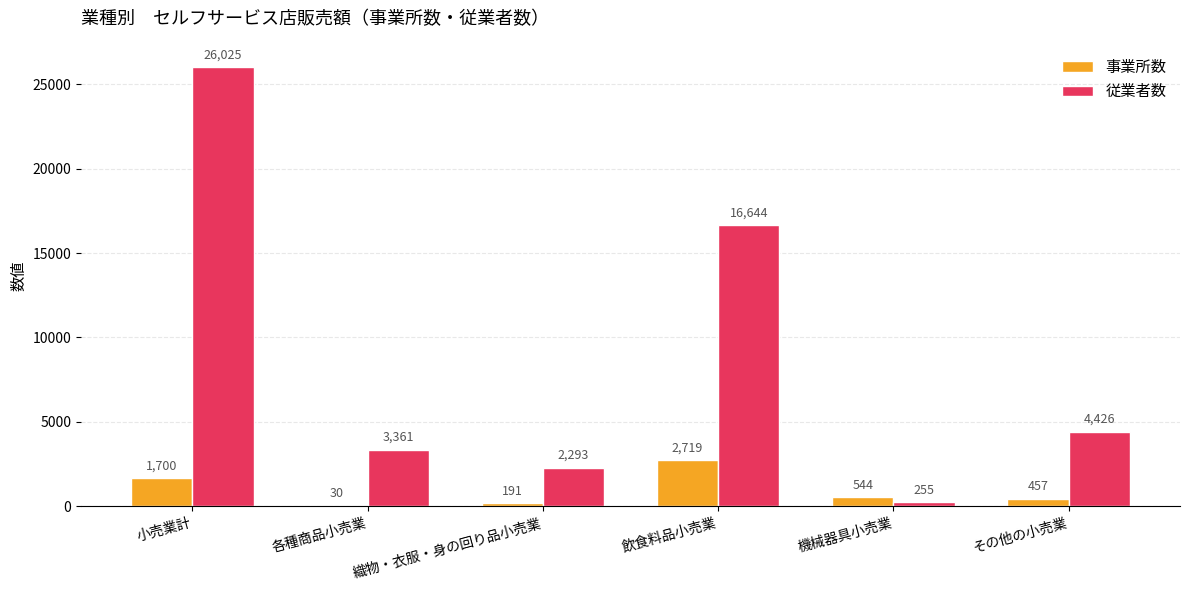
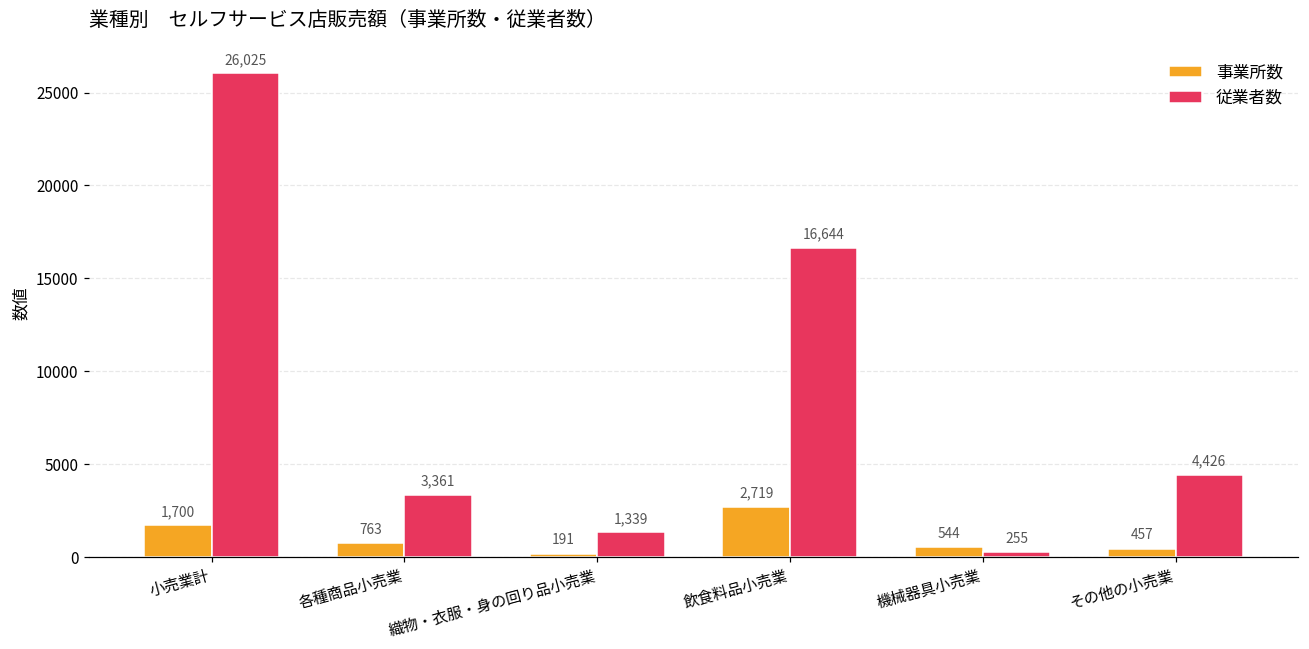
事業所数, 各種商品小売業: 30 -> 763
従業者数, 織物・衣服・身の回り品小売業: 2,293 -> 1,339
